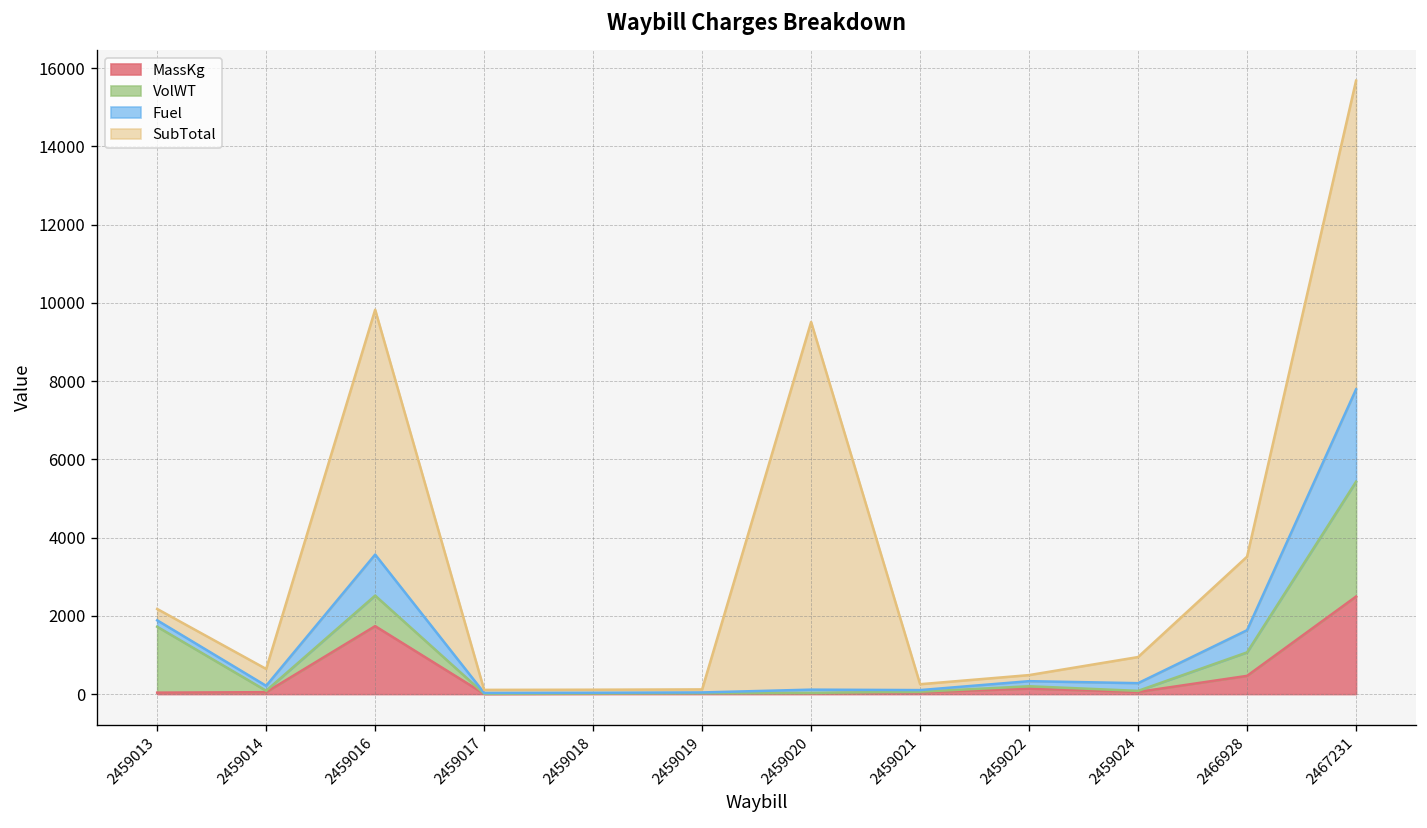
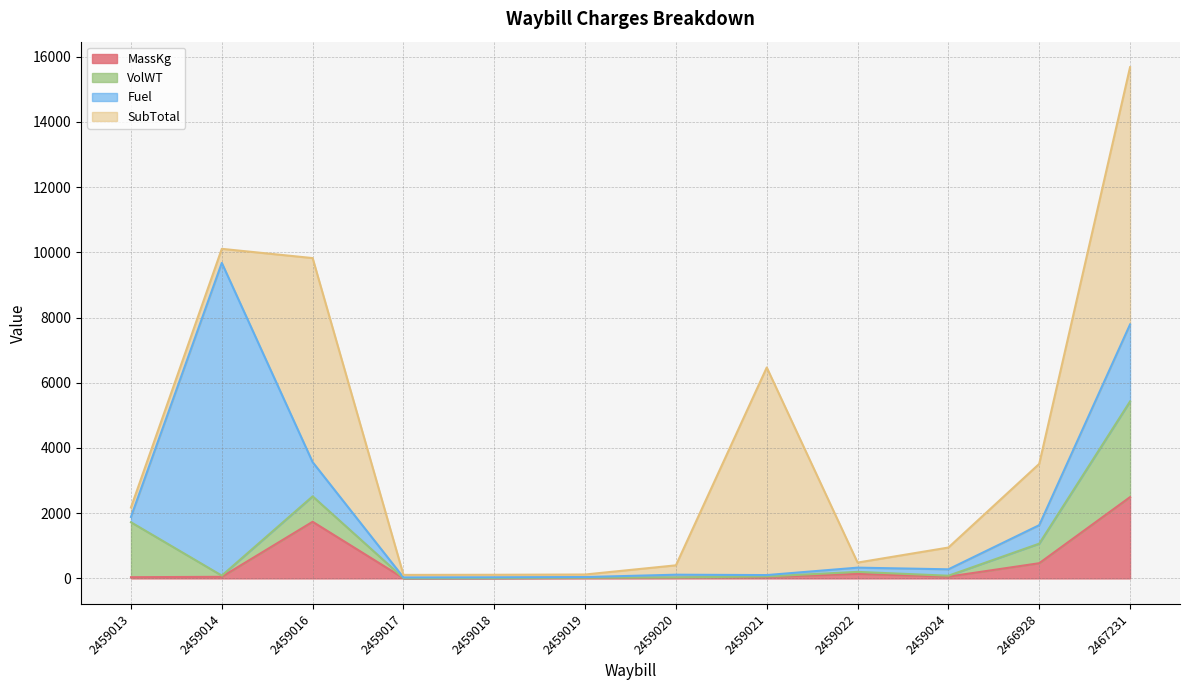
Fuel, 2459014: 100 -> 9600
SubTotal, 2459020: 9400 -> 300
SubTotal, 2459021: 200 -> 6400
